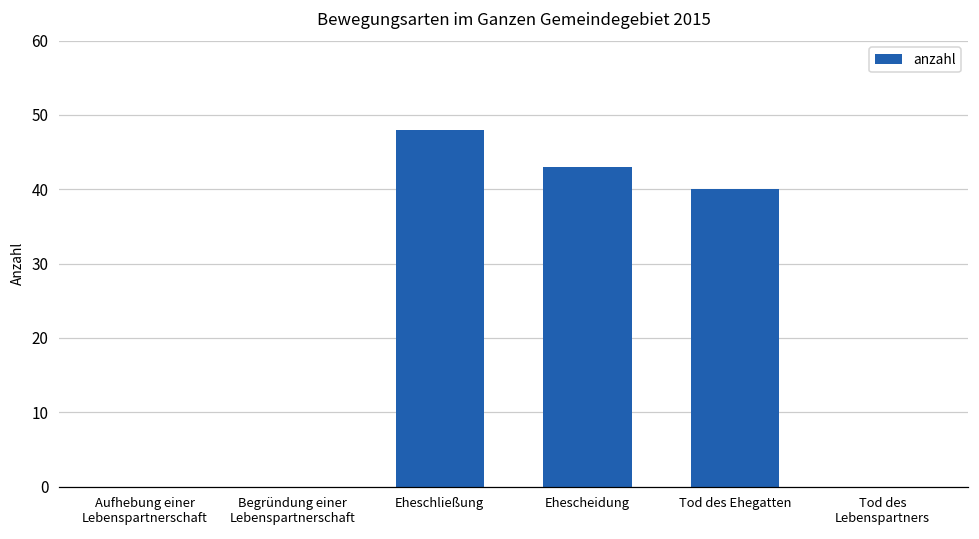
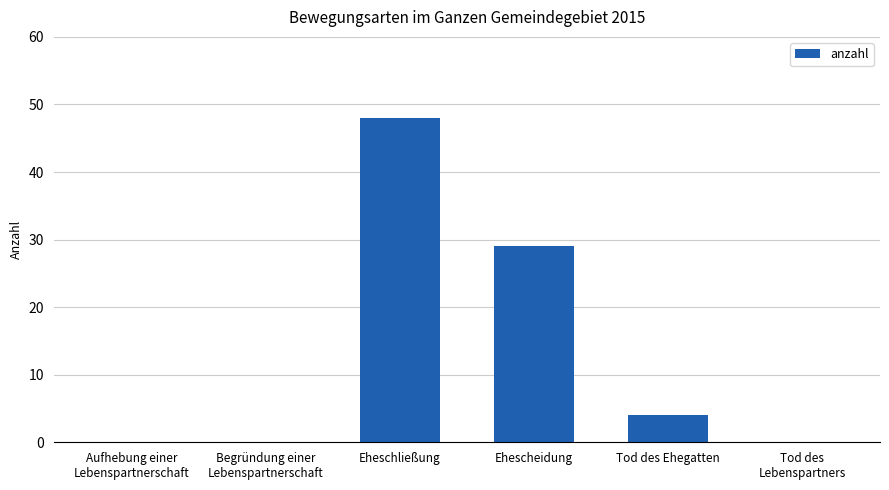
Ehescheidung: 43 -> 29
Tod des Ehegatten: 40 -> 4
